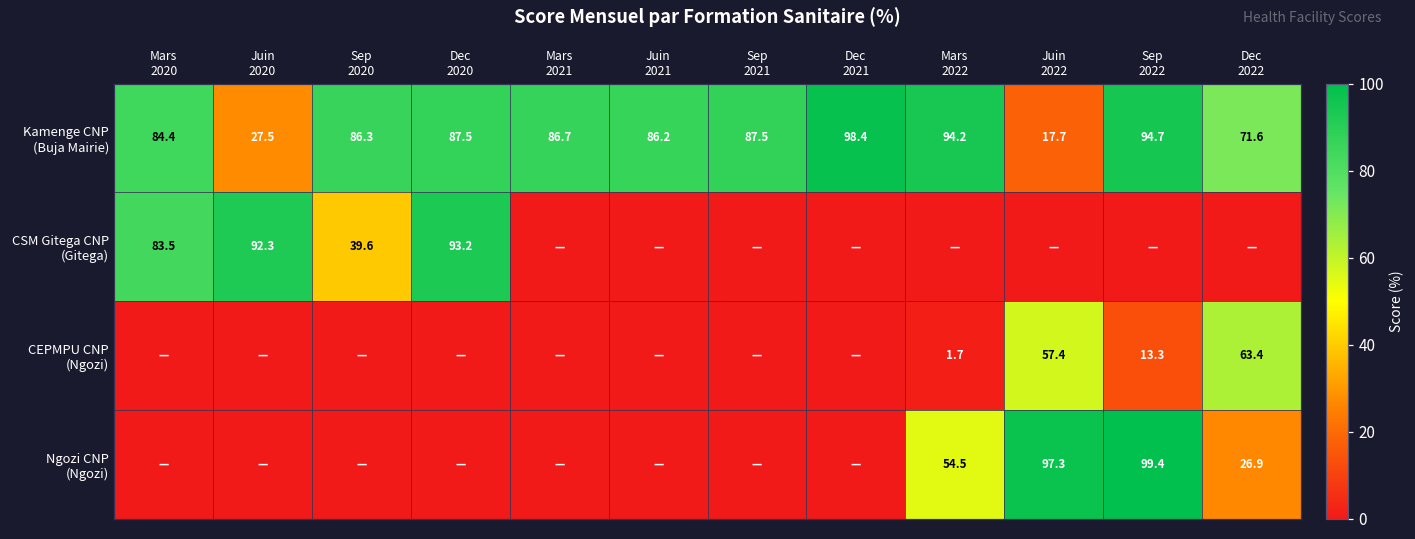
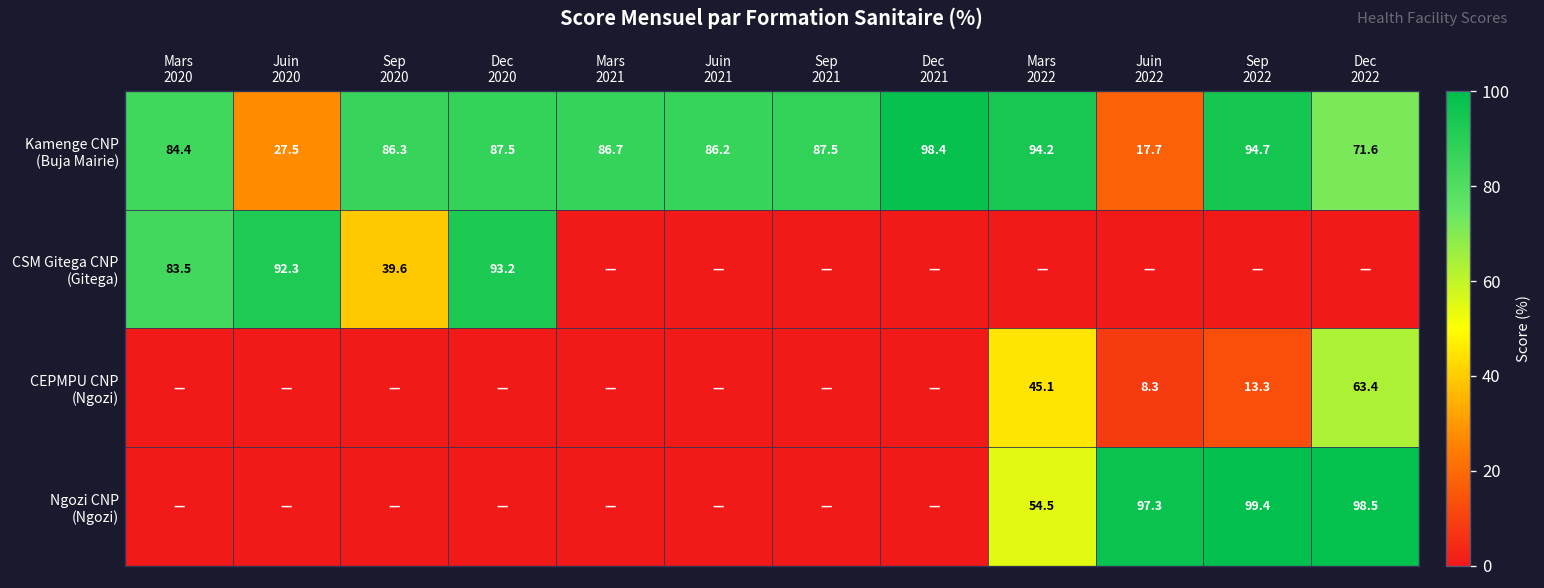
CEPMPU CNP (Ngozi), Mars 2022: 1.7 -> 45.1
CEPMPU CNP (Ngozi), Juin 2022: 57.4 -> 8.3
Ngozi CNP (Ngozi), Dec 2022: 26.9 -> 98.5
